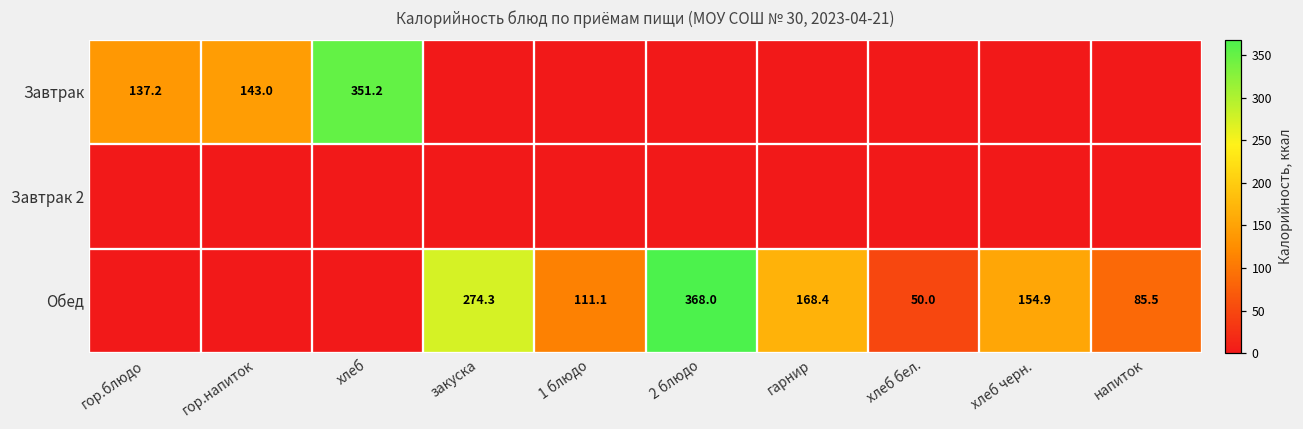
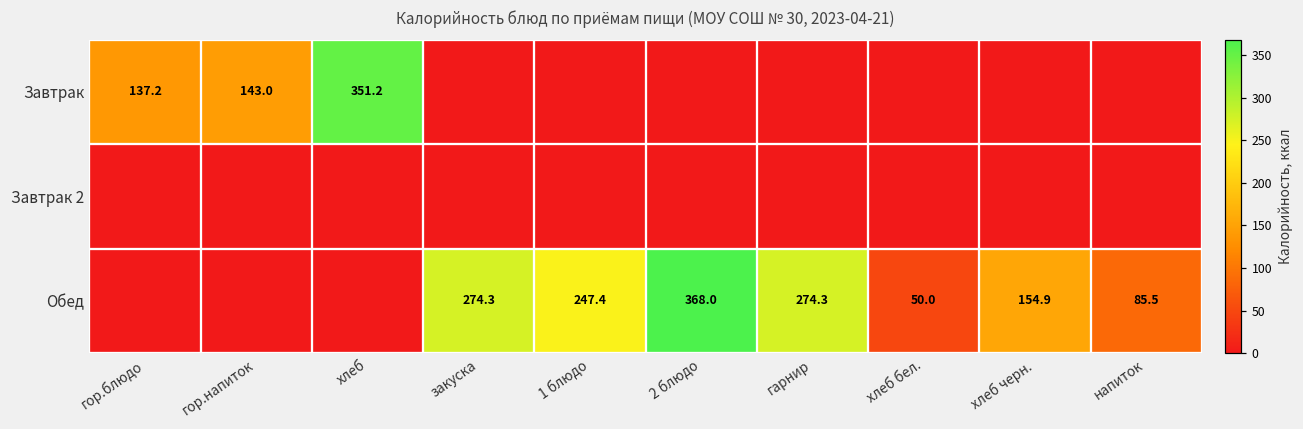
Обед, 1 блюдо: 111.1 -> 247.4
Обед, гарнир: 168.4 -> 274.3
